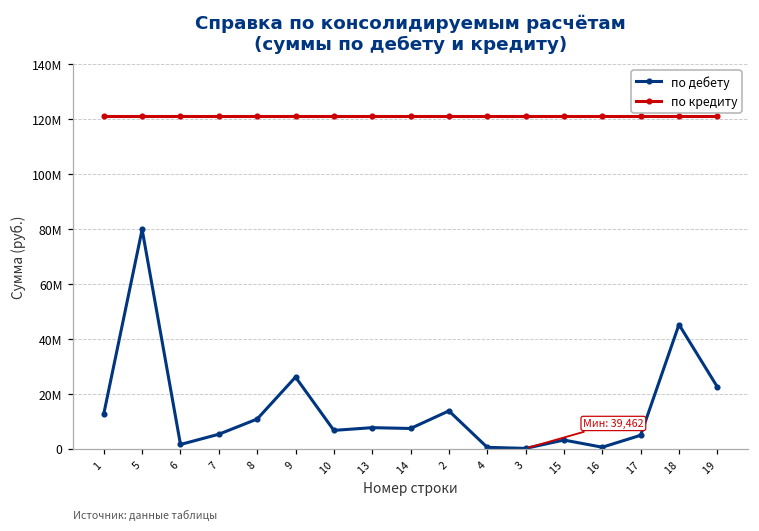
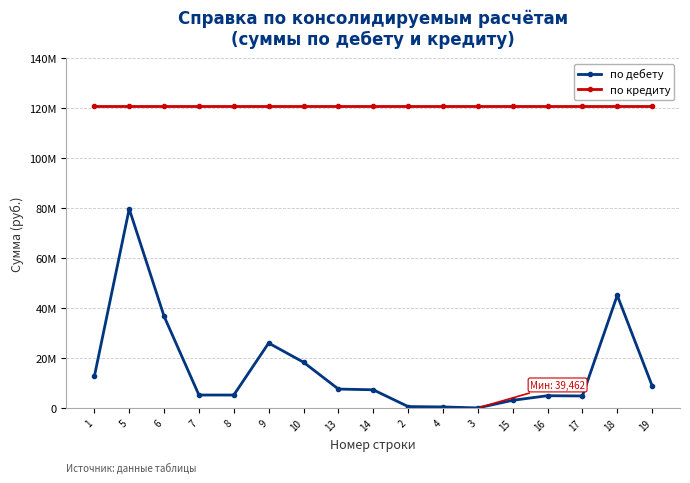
по дебету, 6: 1000000 -> 37000000
по дебету, 8: 11000000 -> 5000000
по дебету, 10: 7000000 -> 18000000
по дебету, 2: 14000000 -> 1000000
по дебету, 16: 0 -> 5000000
по дебету, 19: 22000000 -> 9000000
